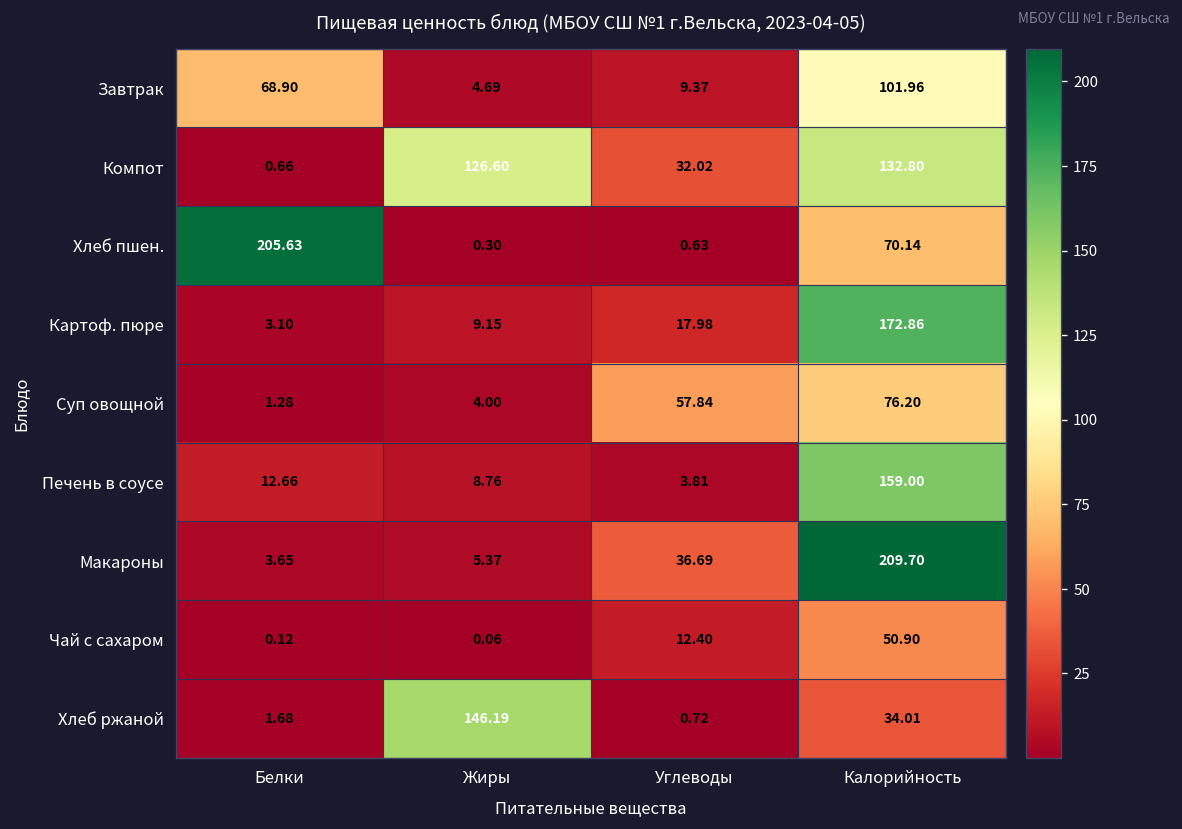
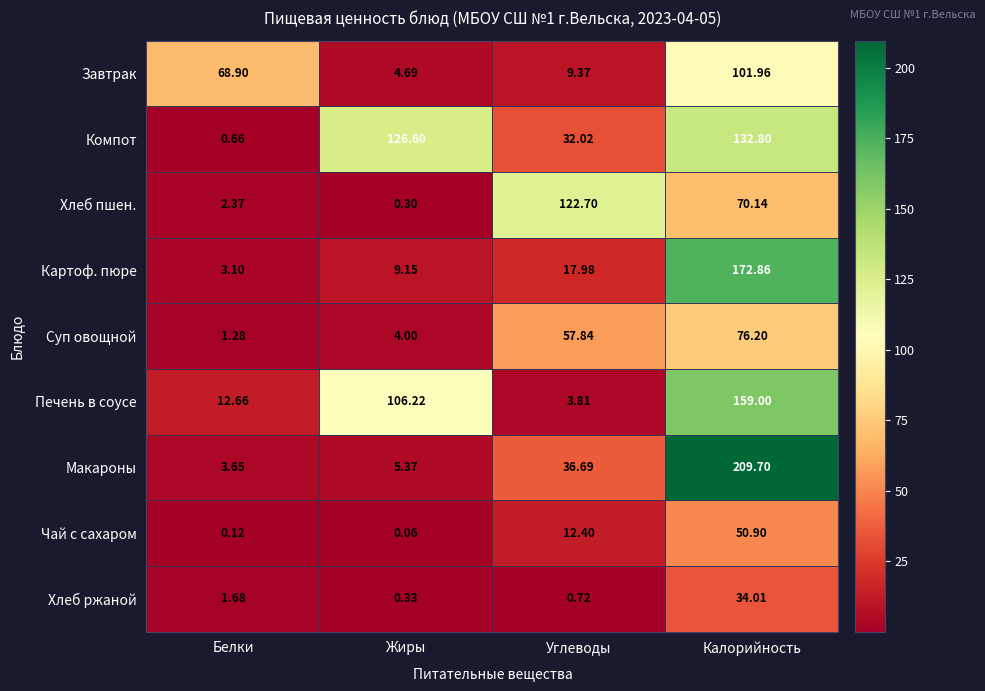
Хлеб пшен., Белки: 205.63 -> 2.37
Хлеб пшен., Углеводы: 0.63 -> 122.70
Печень в соусе, Жиры: 8.76 -> 106.22
Хлеб ржаной, Жиры: 146.19 -> 0.33
